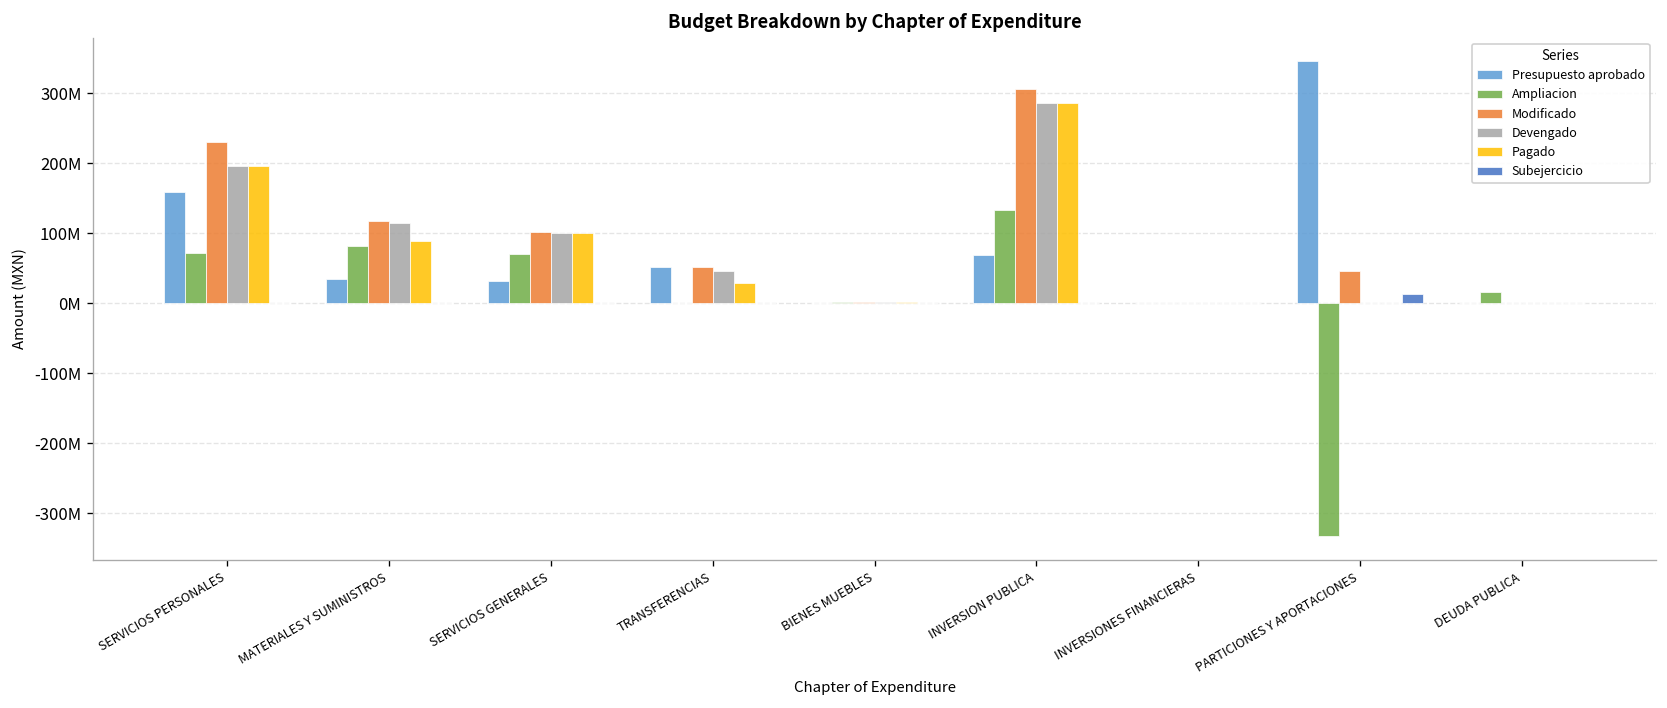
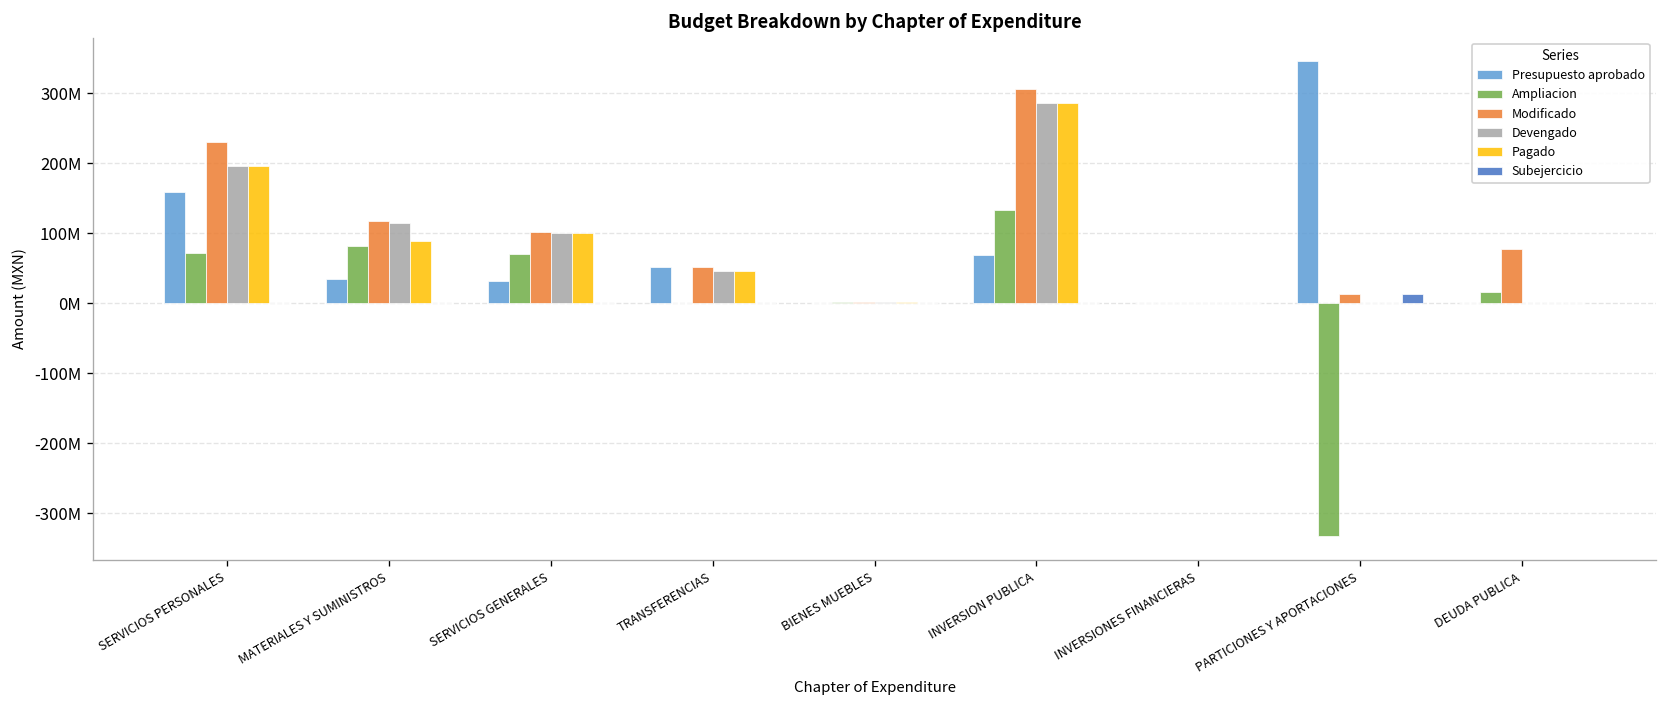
Pagado, TRANSFERENCIAS: 30000000 -> 50000000
Modificado, PARTICIONES Y APORTACIONES: 50000000 -> 10000000
Modificado, DEUDA PUBLICA: 0 -> 80000000
